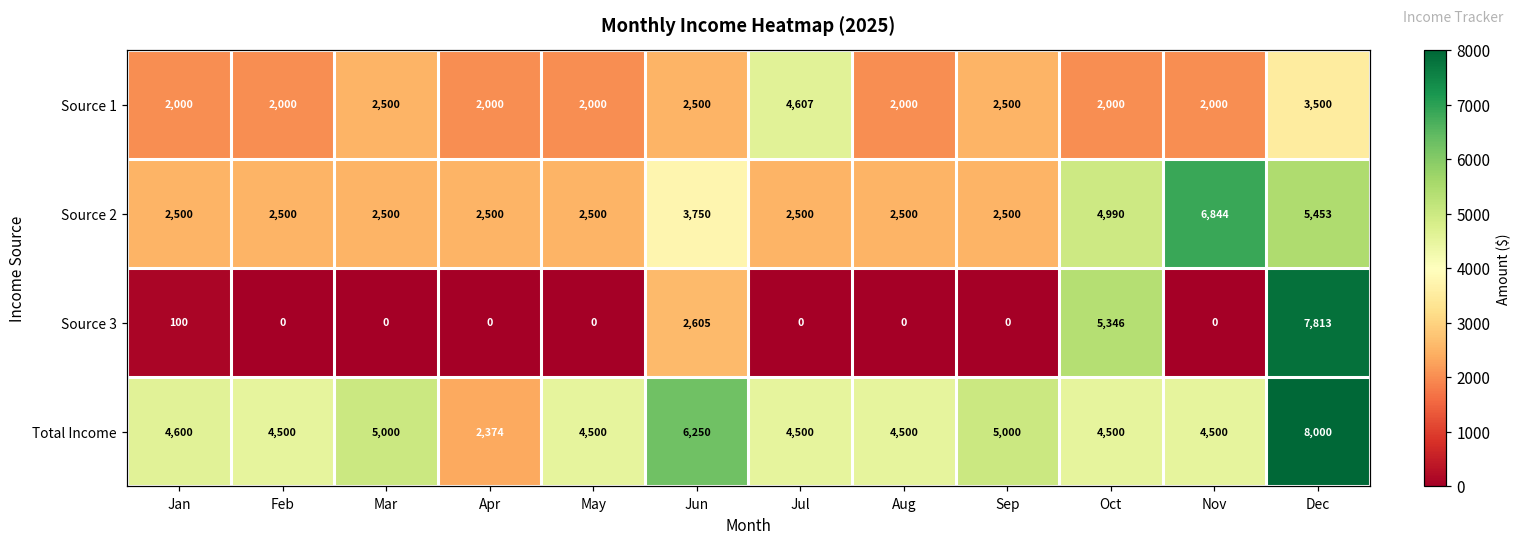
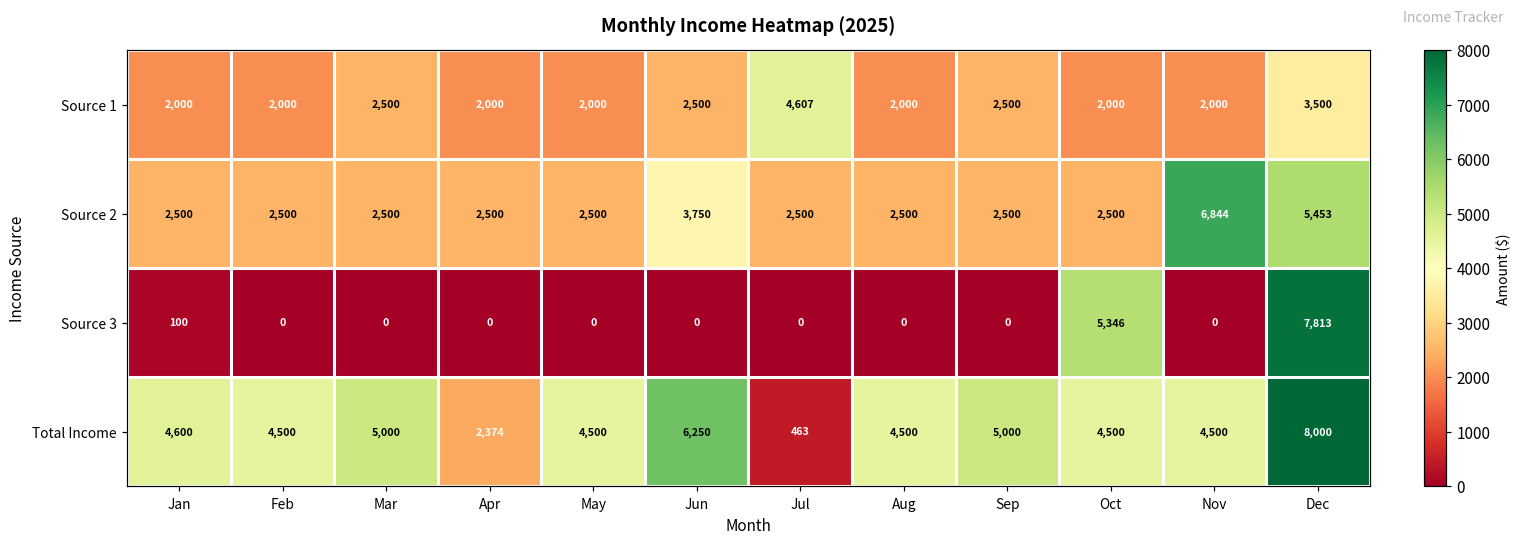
Source 2, Oct: 4,990 -> 2,500
Source 3, Jun: 2,605 -> 0
Total Income, Jul: 4,500 -> 463
